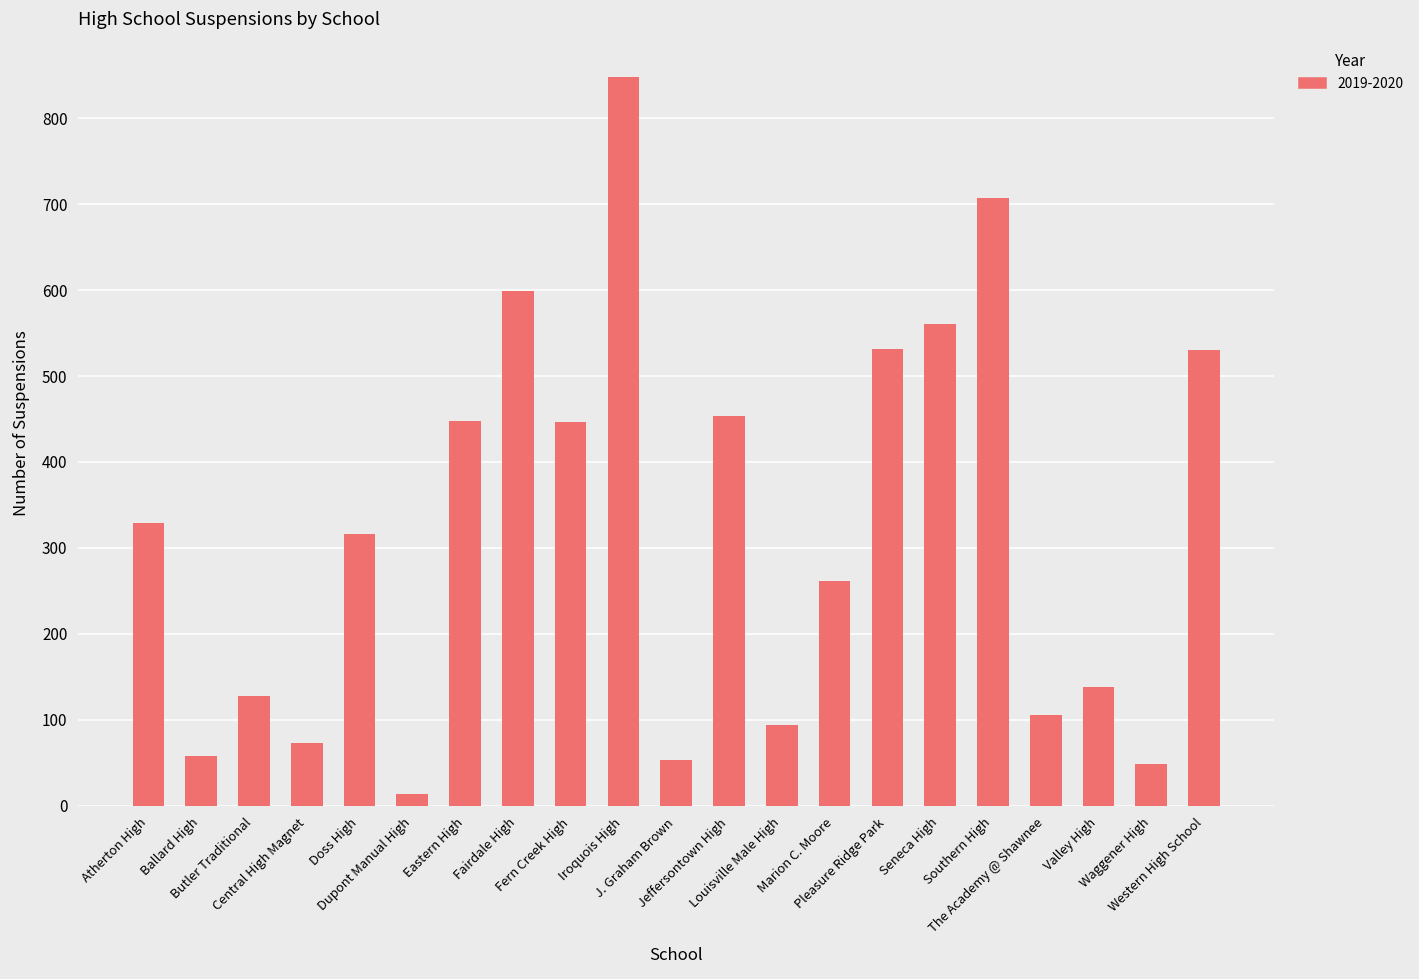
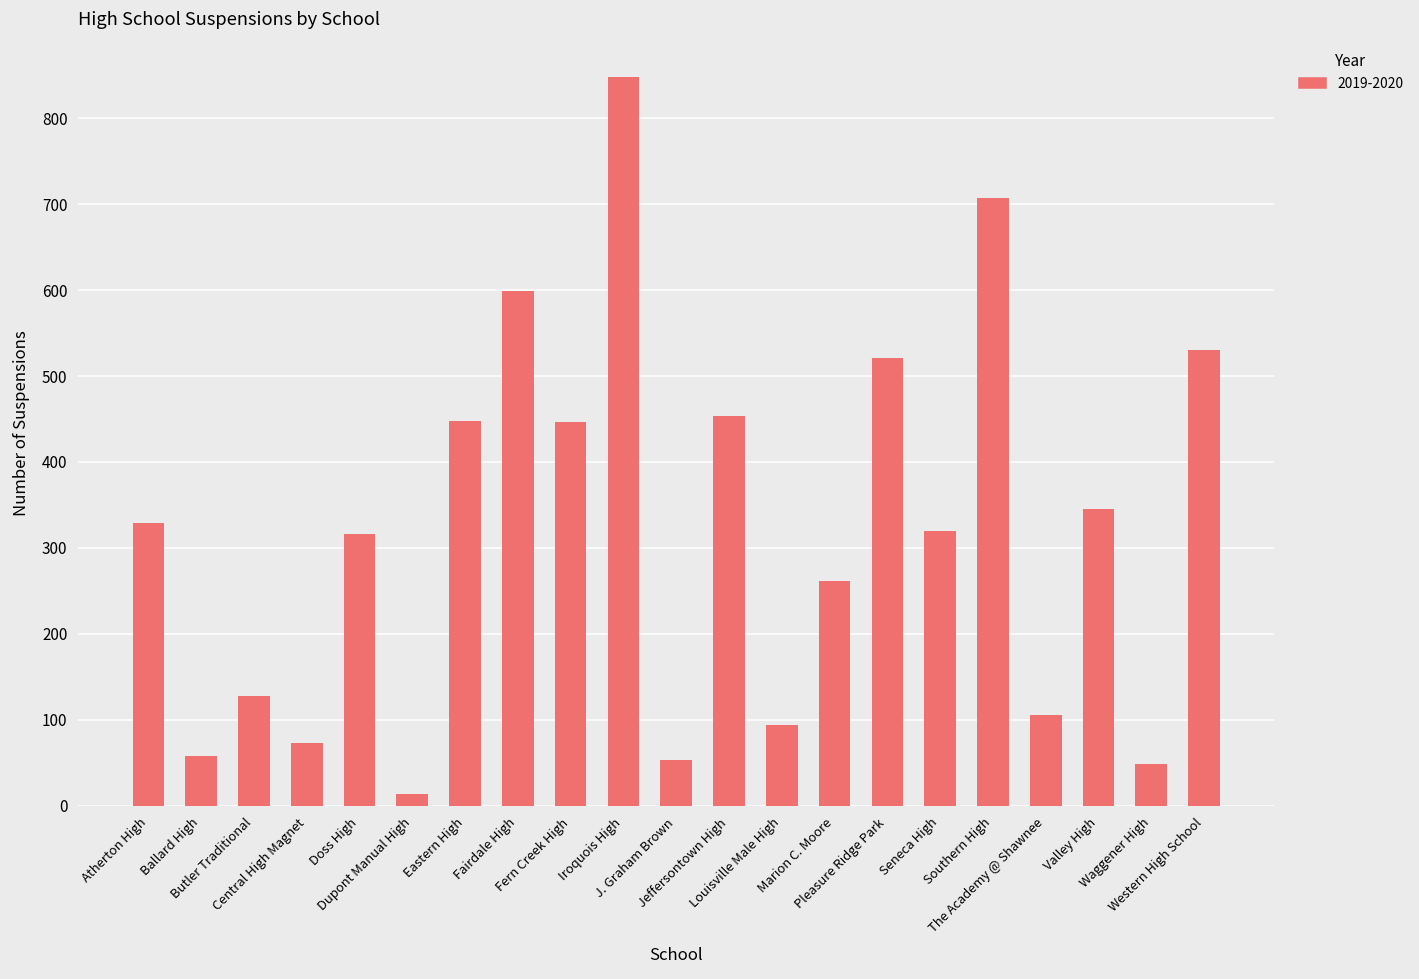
Pleasure Ridge Park: 530 -> 520
Seneca High: 560 -> 320
Valley High: 140 -> 350
